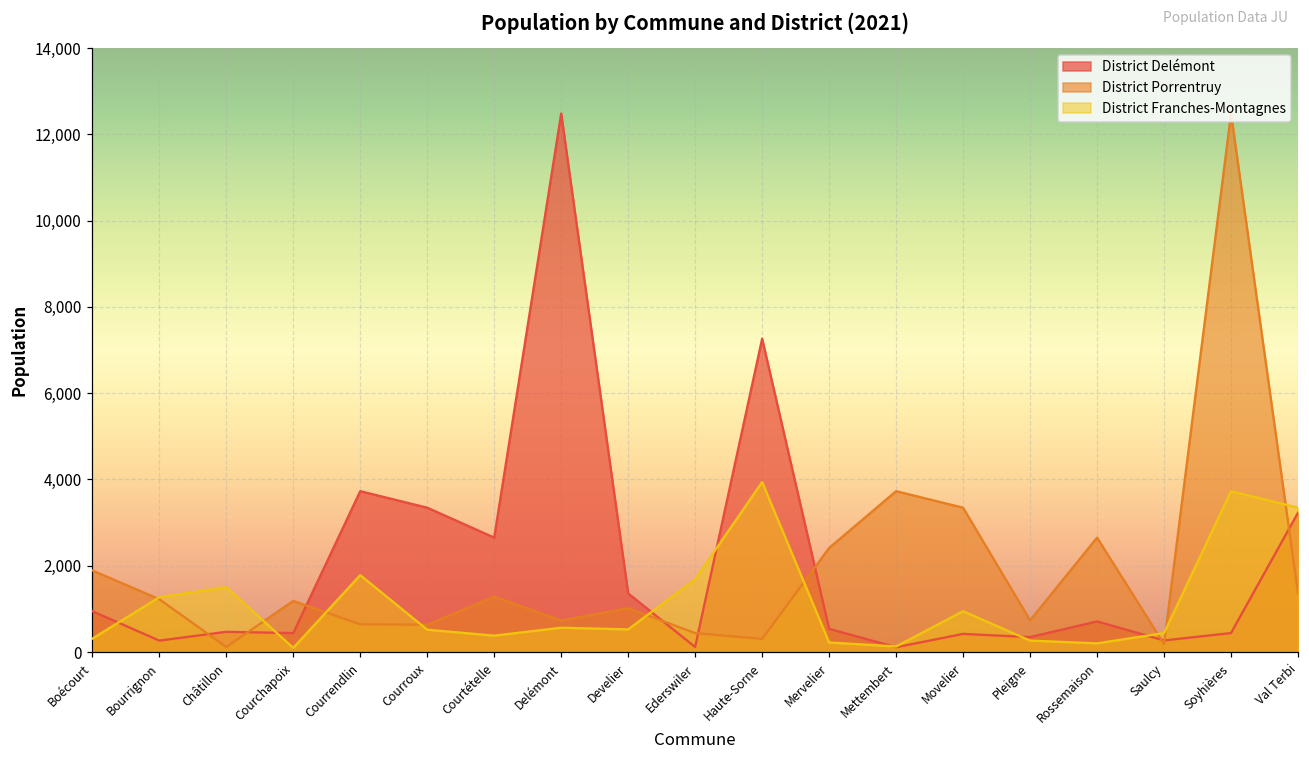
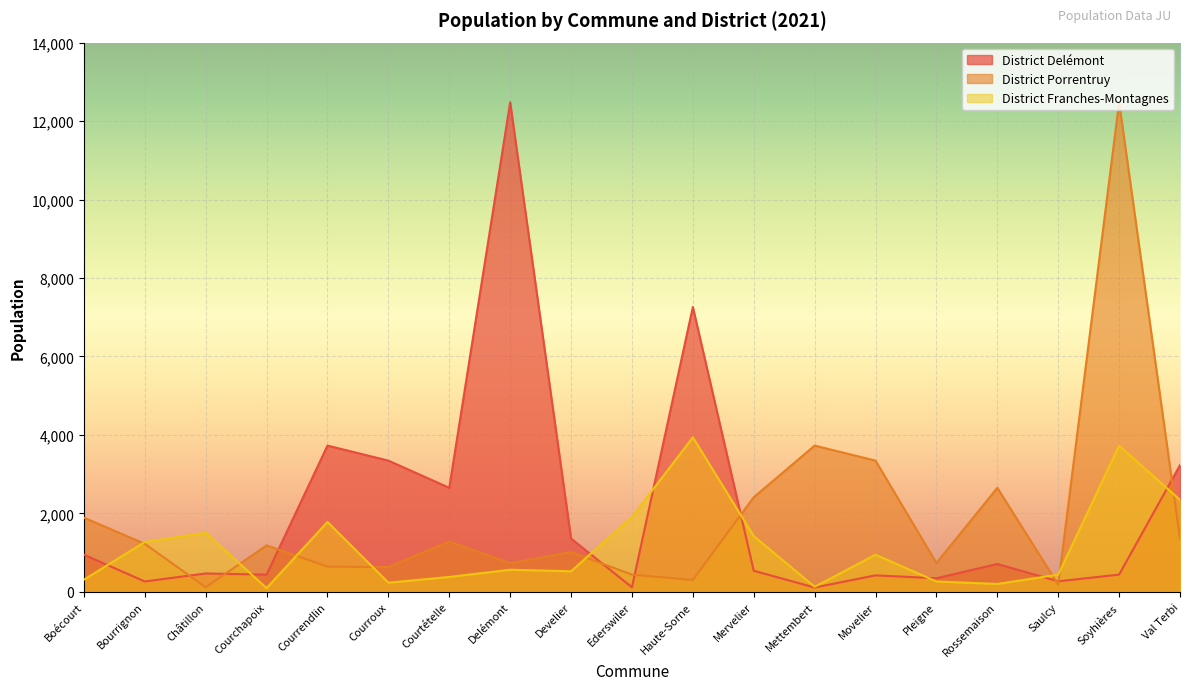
District Franches-Montagnes, Courroux: 500 -> 200
District Franches-Montagnes, Ederswiler: 1,700 -> 1,900
District Franches-Montagnes, Mervelier: 200 -> 1,400
District Franches-Montagnes, Val Terbi: 3,300 -> 2,300
